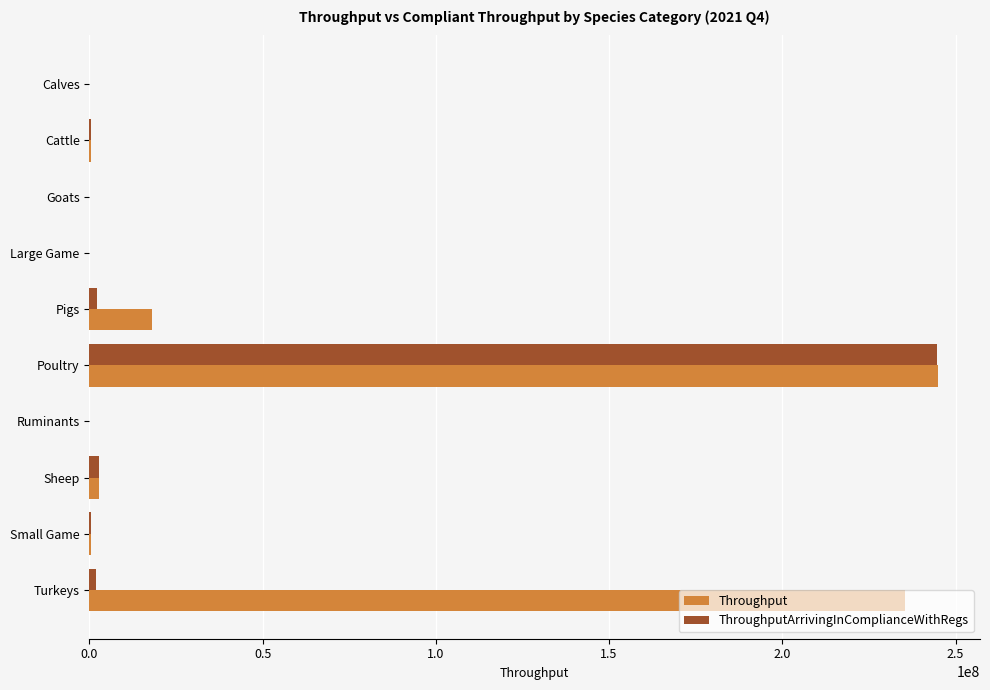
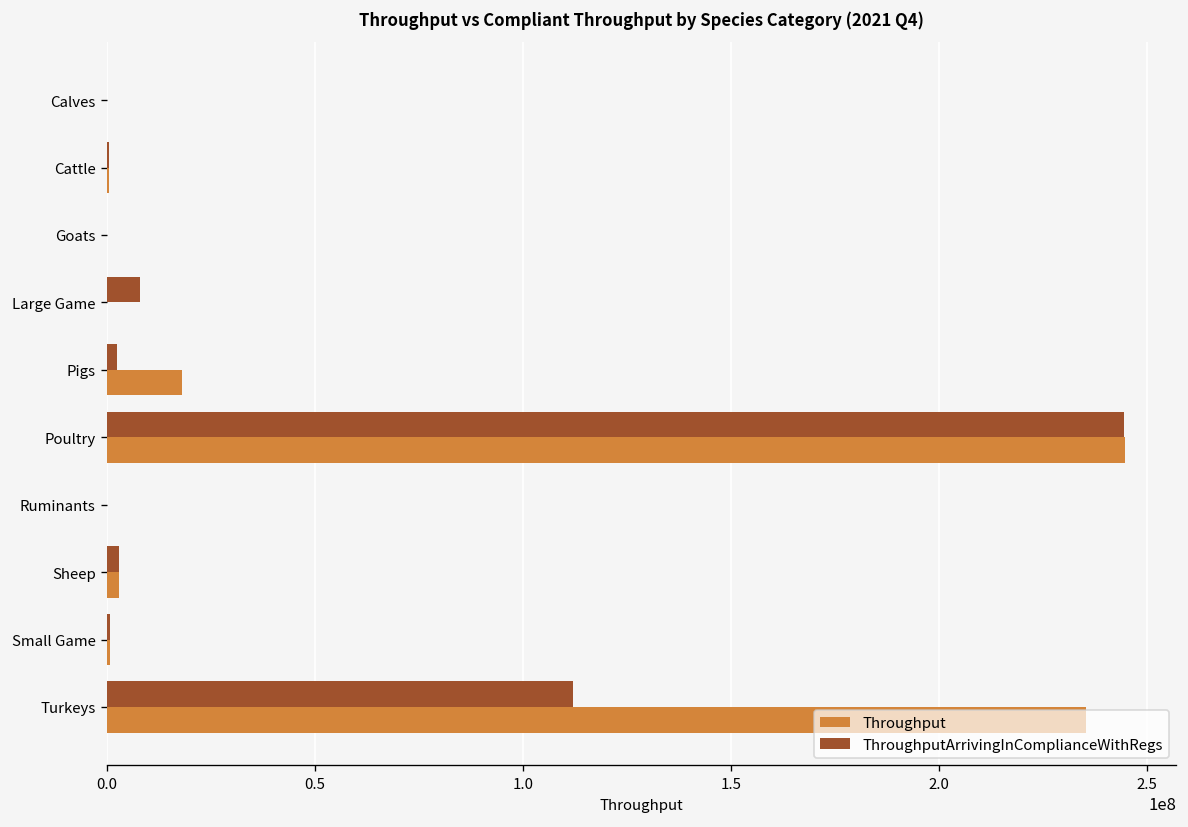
ThroughputArrivingInComplianceWithRegs, Large Game: 0 -> 8000000
ThroughputArrivingInComplianceWithRegs, Turkeys: 2000000 -> 112000000
